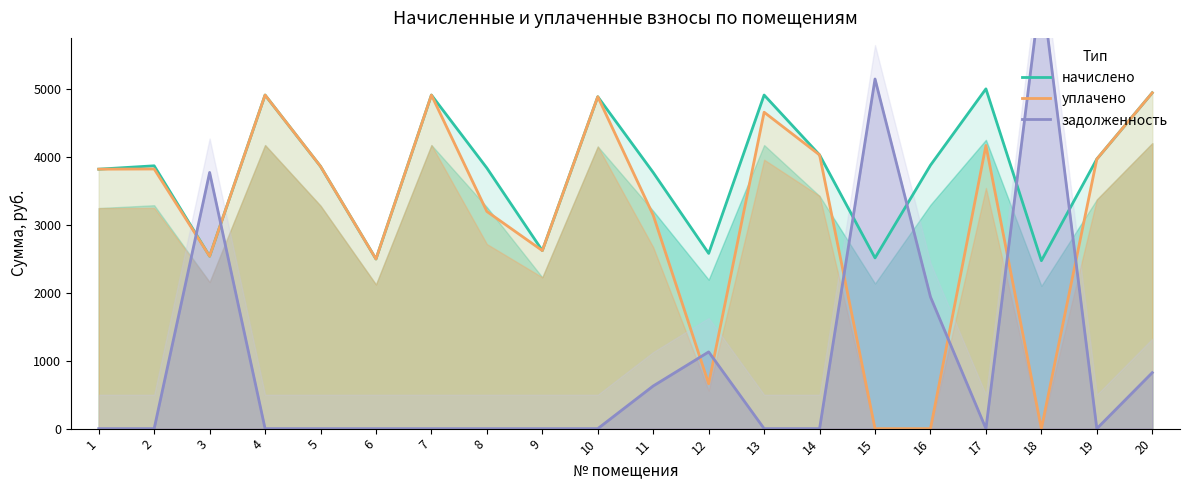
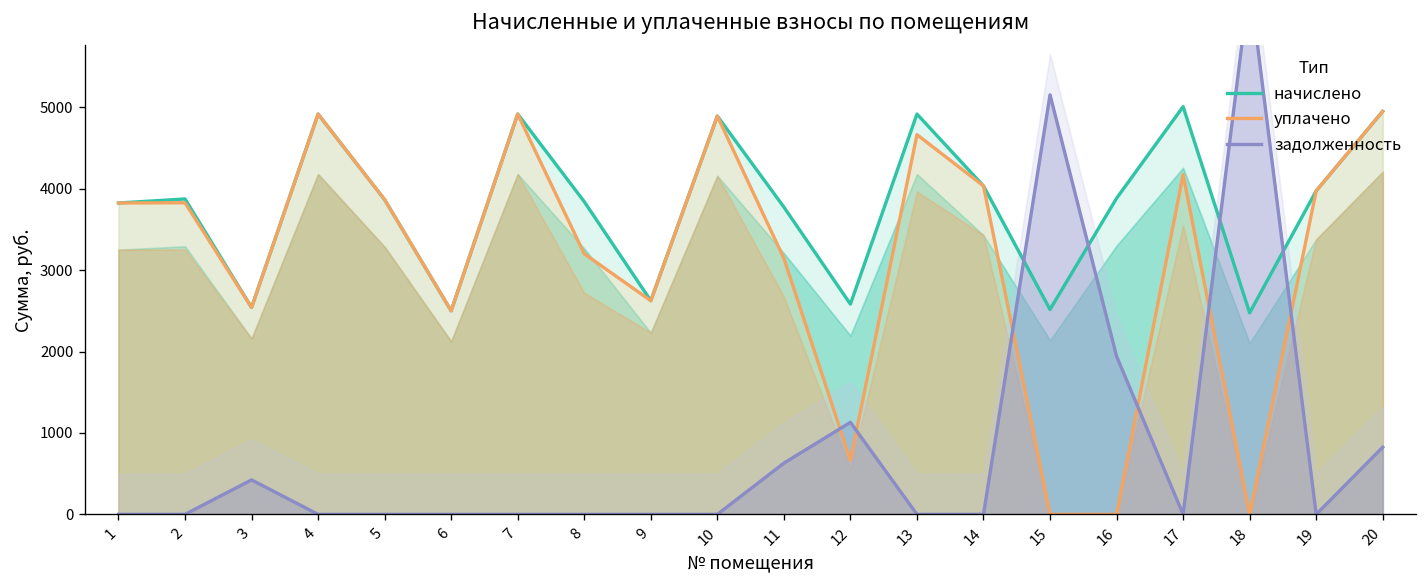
задолженность, 3: 3800 -> 400
